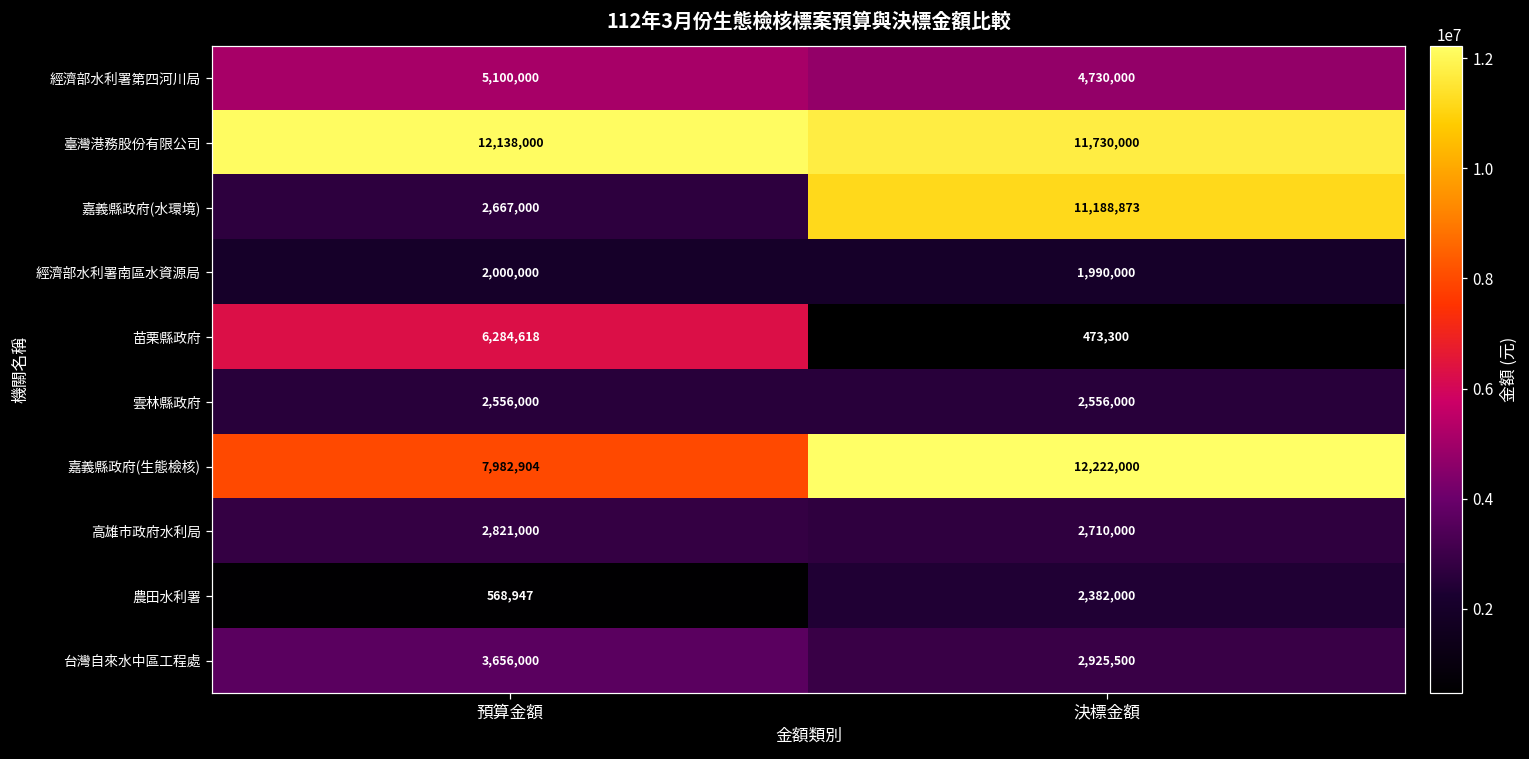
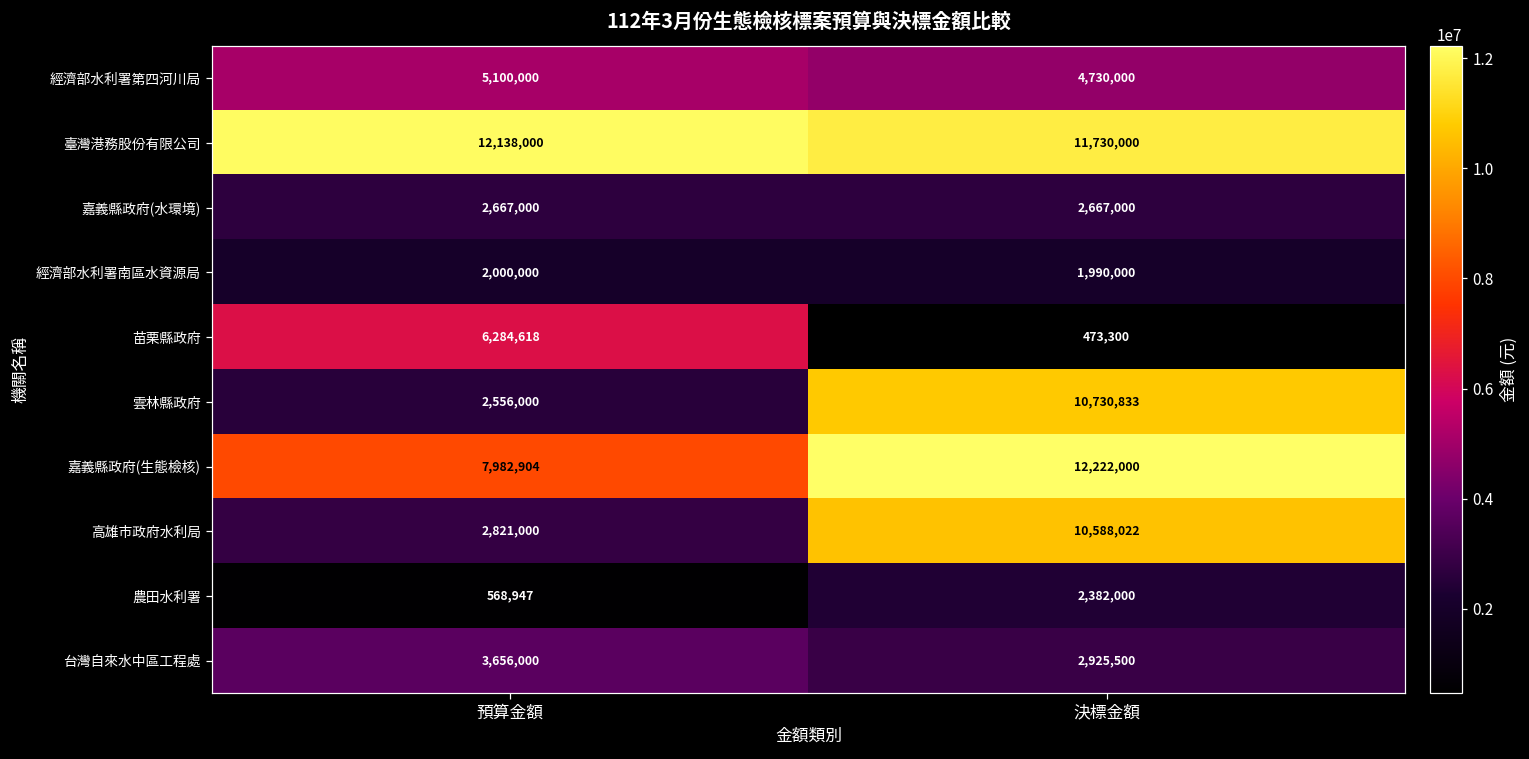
嘉義縣政府(水環境), 決標金額: 11,188,873 -> 2,667,000
雲林縣政府, 決標金額: 2,556,000 -> 10,730,833
高雄市政府水利局, 決標金額: 2,710,000 -> 10,588,022
